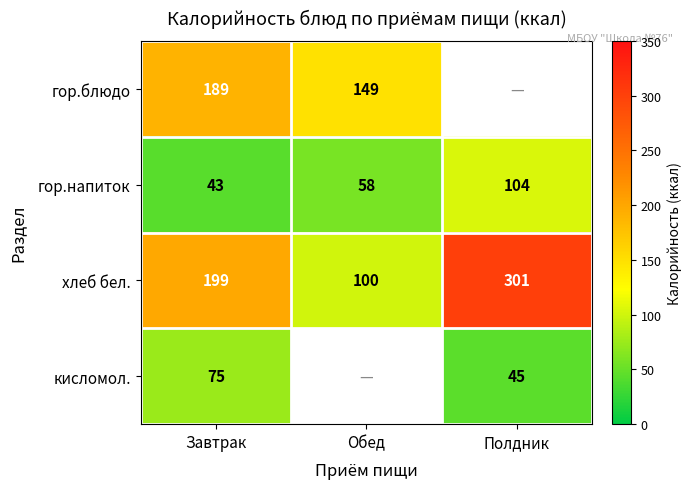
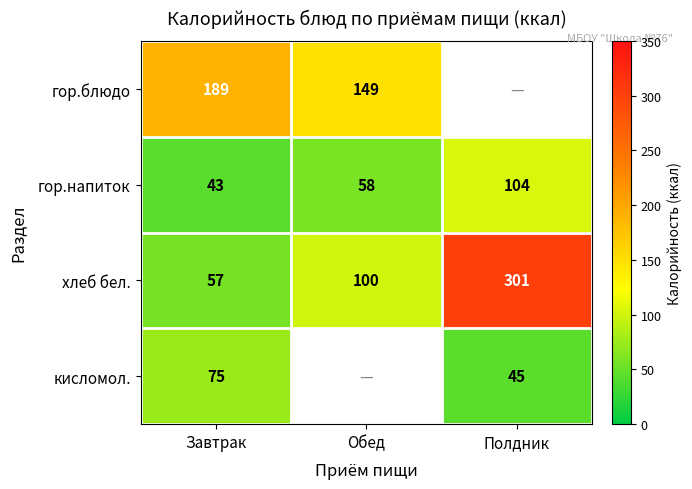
хлеб бел., Завтрак: 199 -> 57
